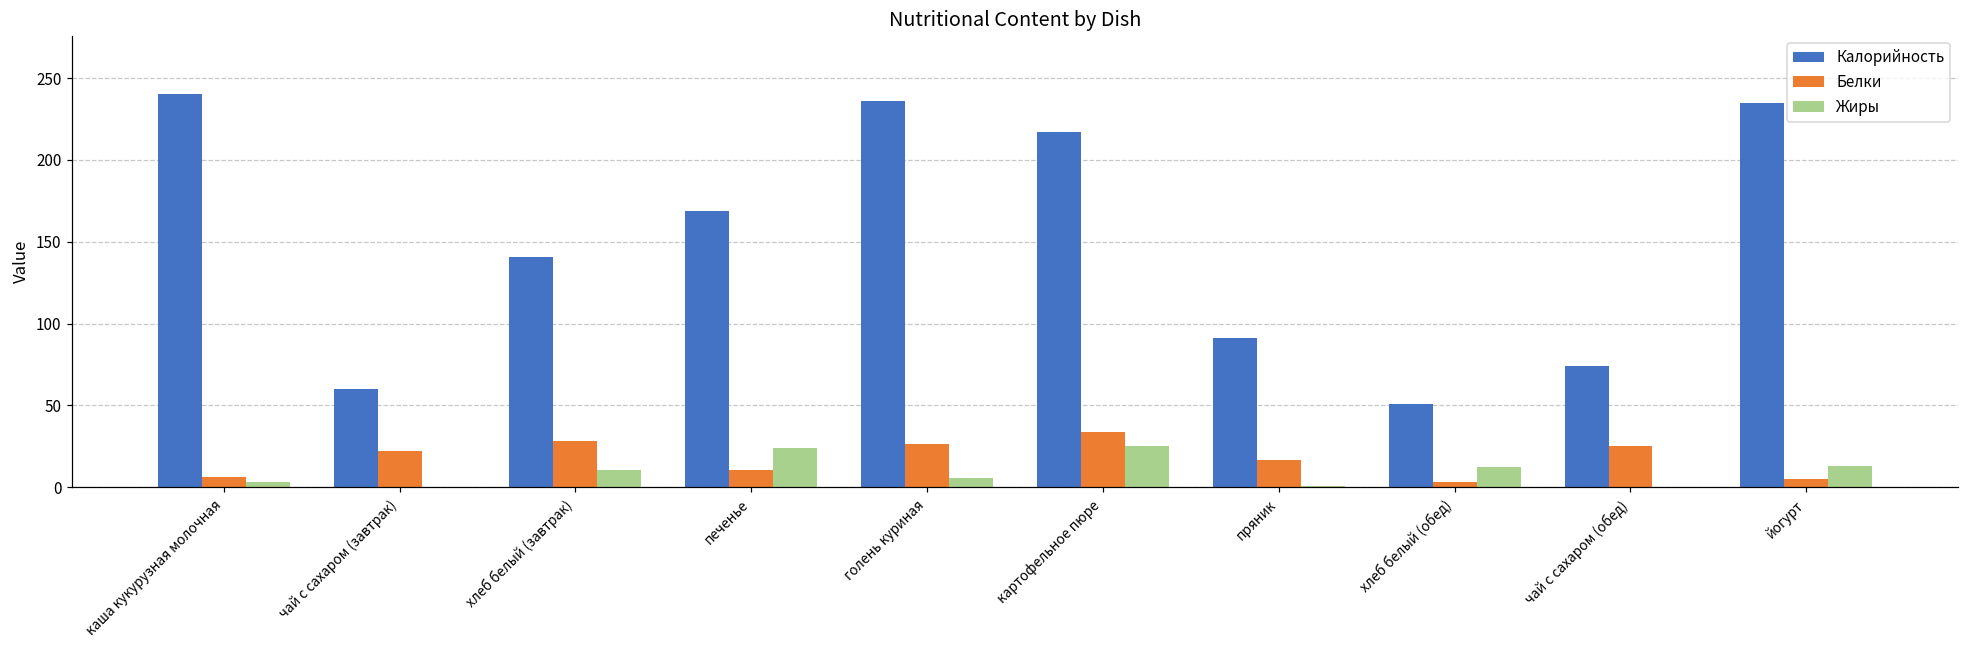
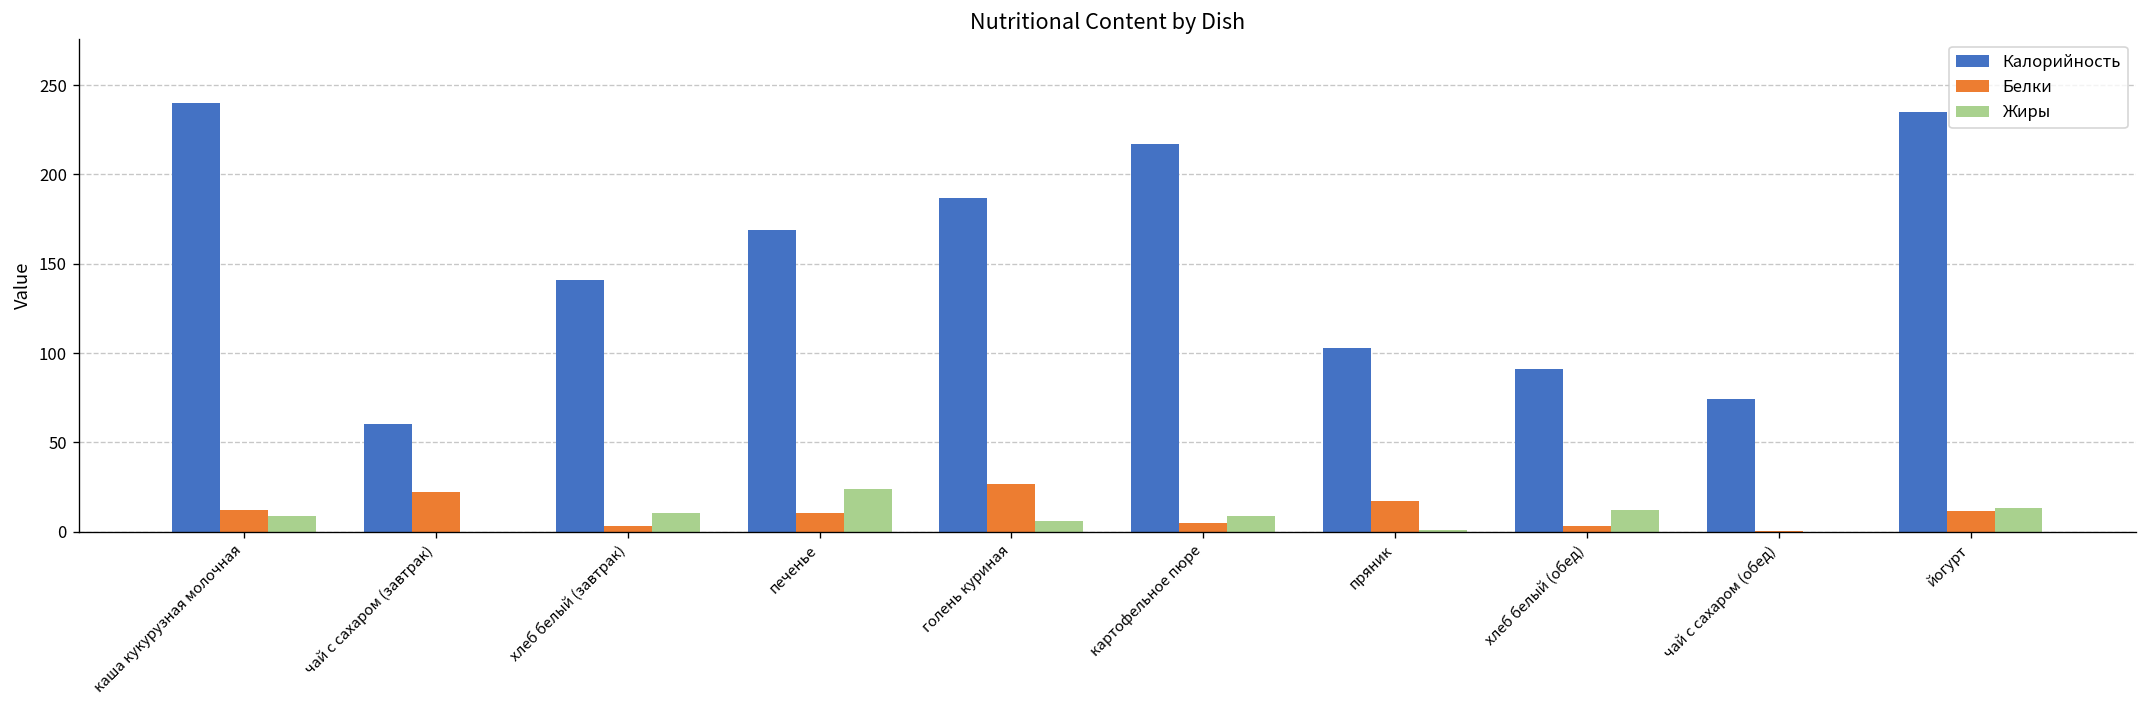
Белки, каша кукурузная молочная: 6 -> 12
Жиры, каша кукурузная молочная: 3 -> 9
Белки, хлеб белый (завтрак): 28 -> 3
Калорийность, голень куриная: 236 -> 187
Белки, картофельное пюре: 34 -> 5
Жиры, картофельное пюре: 25 -> 9
Калорийность, пряник: 91 -> 103
Калорийность, хлеб белый (обед): 51 -> 91
Белки, чай с сахаром (обед): 25 -> 0
Белки, йогурт: 5 -> 11
